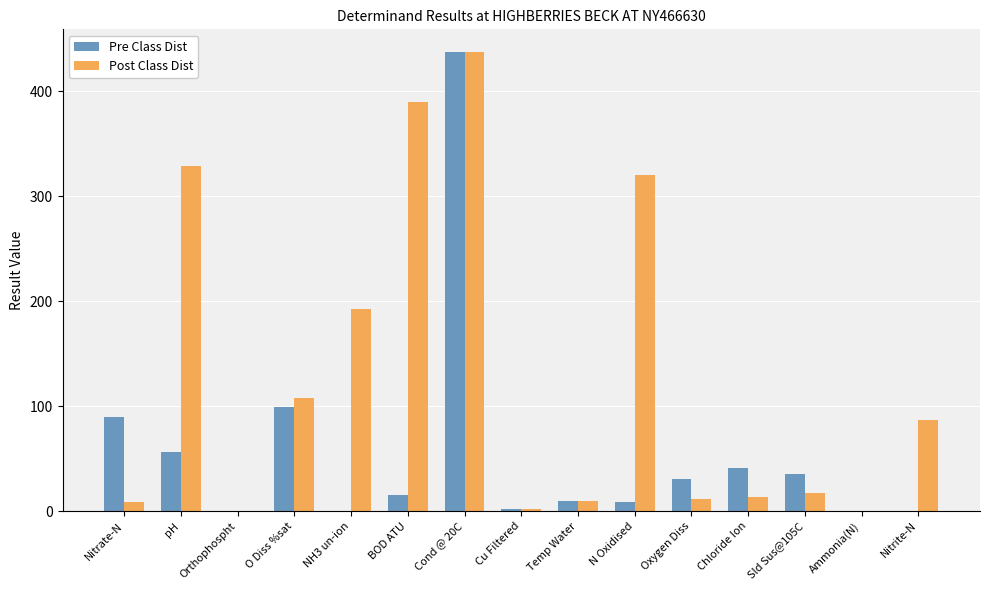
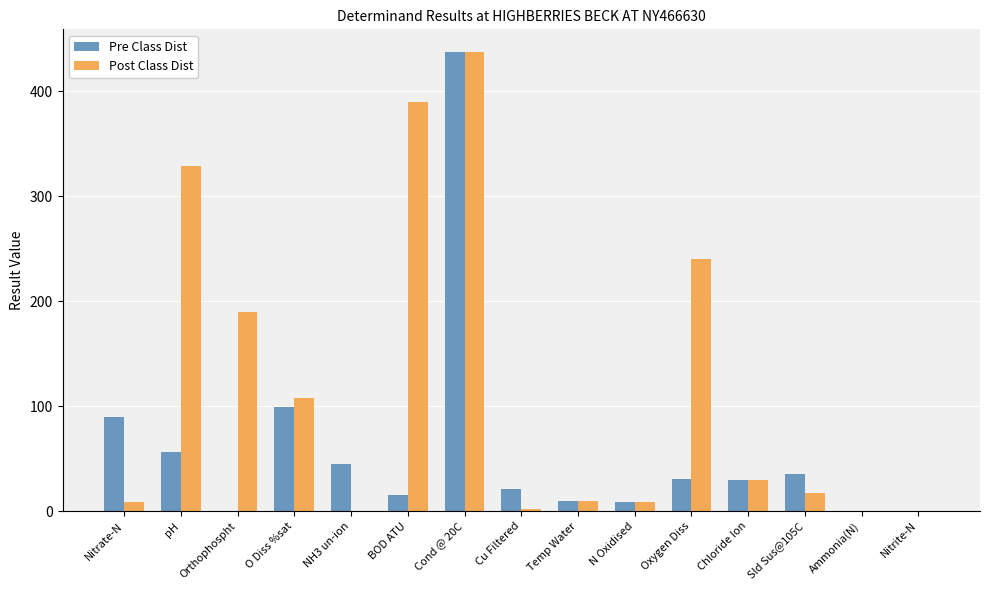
Post Class Dist, Orthophospht: 0 -> 189
Pre Class Dist, NH3 un-ion: 0 -> 45
Post Class Dist, NH3 un-ion: 192 -> 0
Pre Class Dist, Cu Filtered: 2 -> 21
Post Class Dist, N Oxidised: 320 -> 8
Post Class Dist, Oxygen Diss: 11 -> 240
Pre Class Dist, Chloride Ion: 41 -> 30
Post Class Dist, Chloride Ion: 14 -> 30
Post Class Dist, Nitrite-N: 86 -> 0
